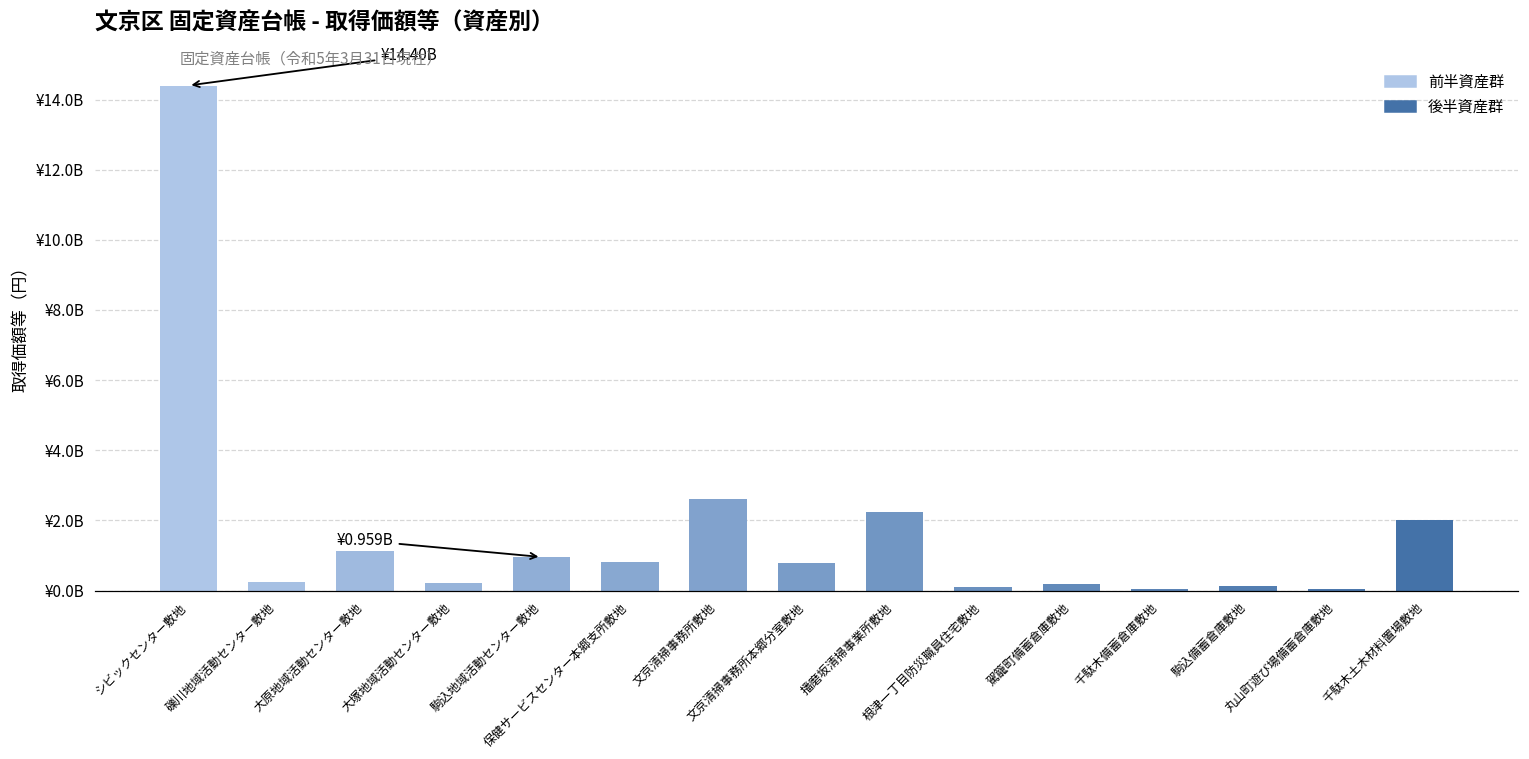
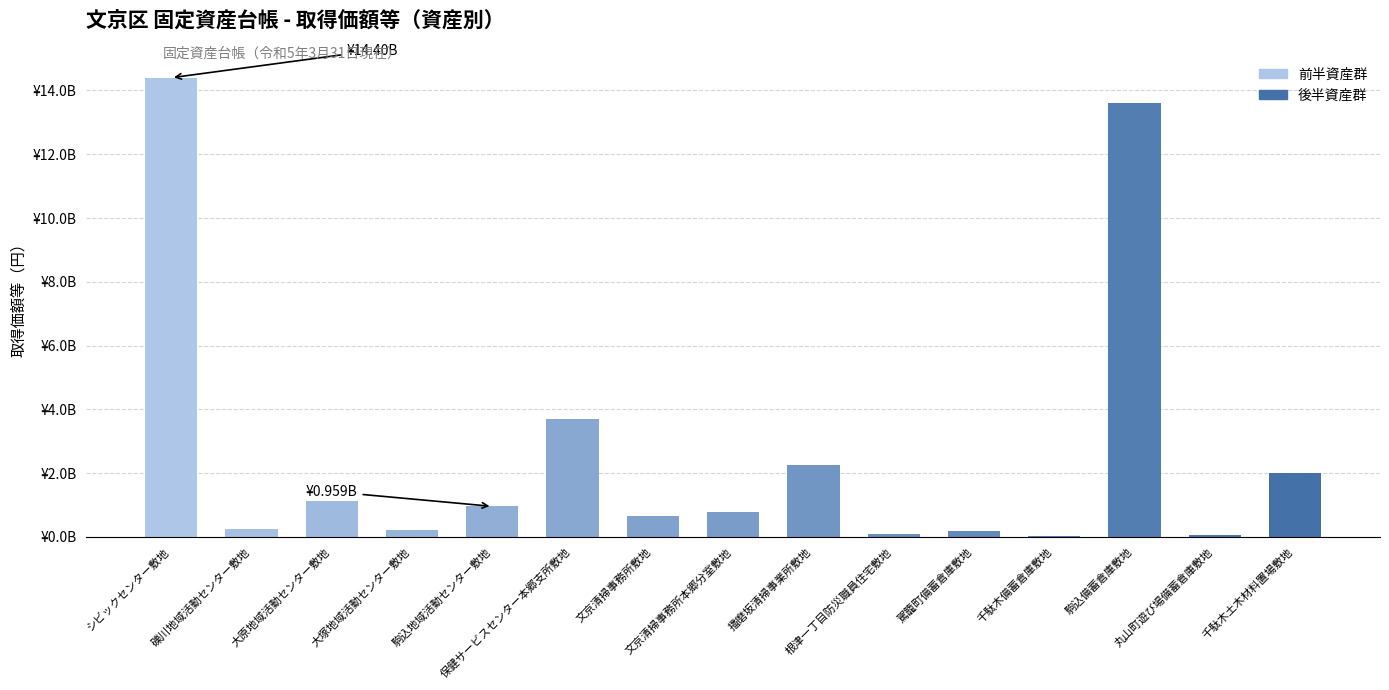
保健サービスセンター本郷支所敷地: ¥800000000 -> ¥3700000000
文京清掃事務所敷地: ¥2600000000 -> ¥600000000
駒込備蓄倉庫敷地: ¥100000000 -> ¥13600000000
